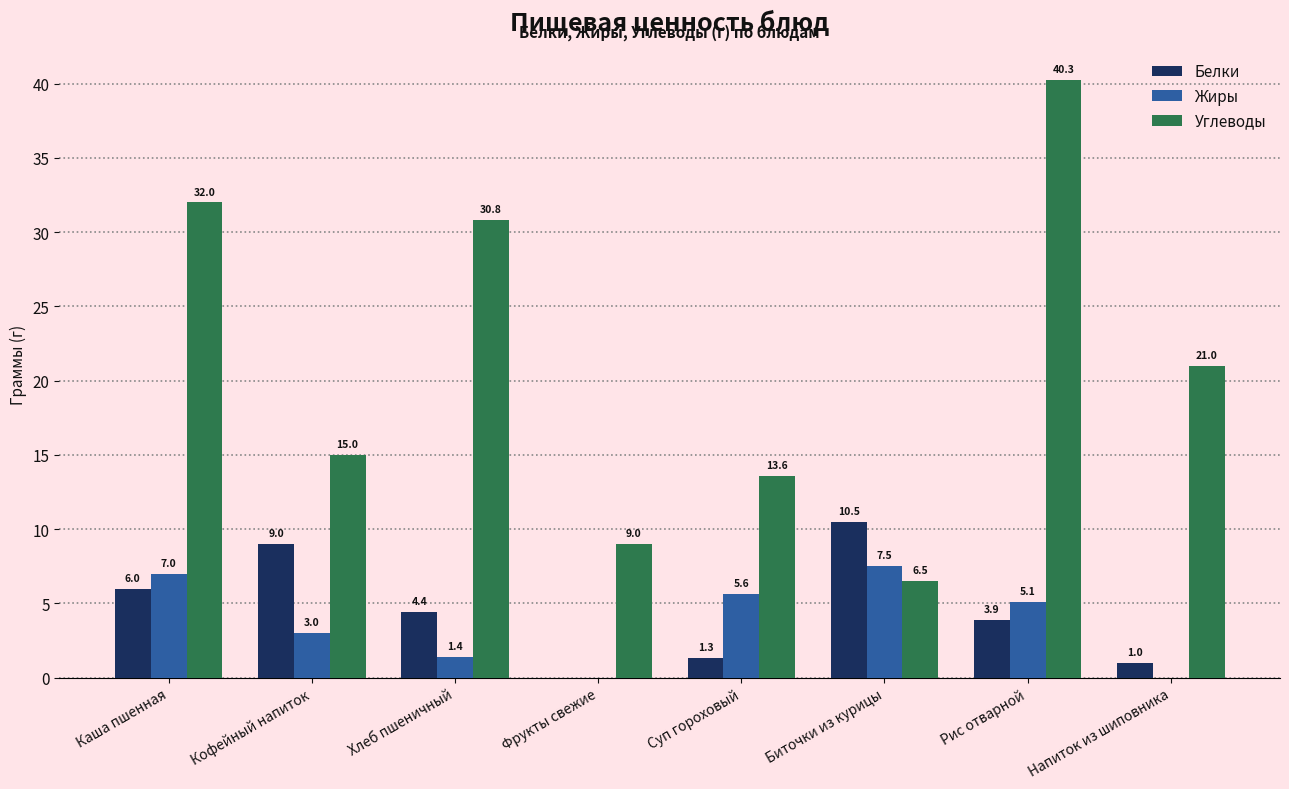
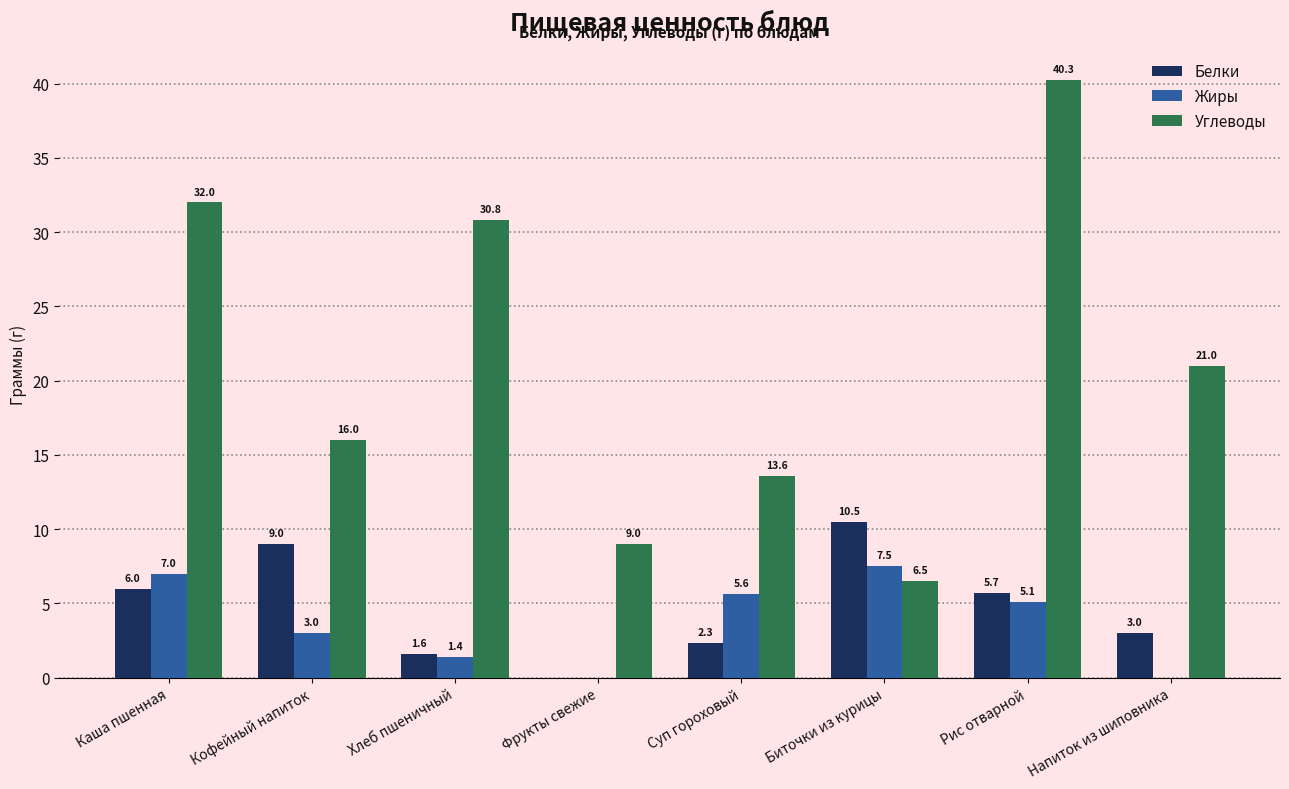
Углеводы, Кофейный напиток: 15.0 -> 16.0
Белки, Хлеб пшеничный: 4.4 -> 1.6
Белки, Суп гороховый: 1.3 -> 2.3
Белки, Рис отварной: 3.9 -> 5.7
Белки, Напиток из шиповника: 1.0 -> 3.0
